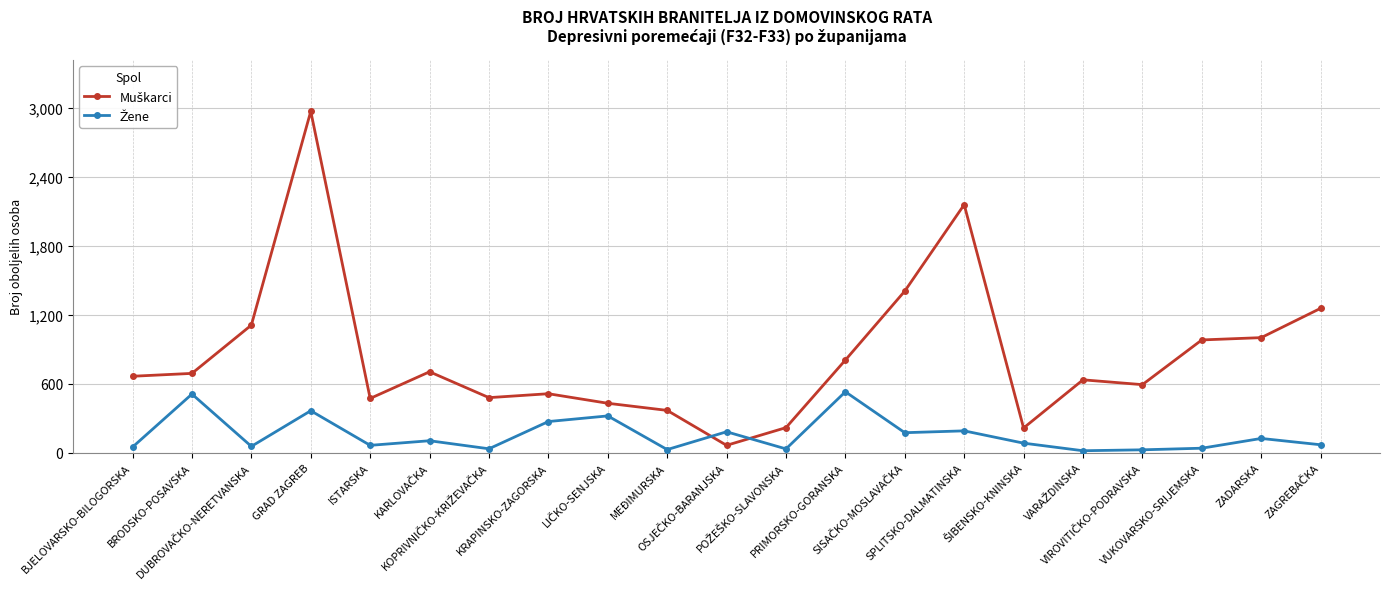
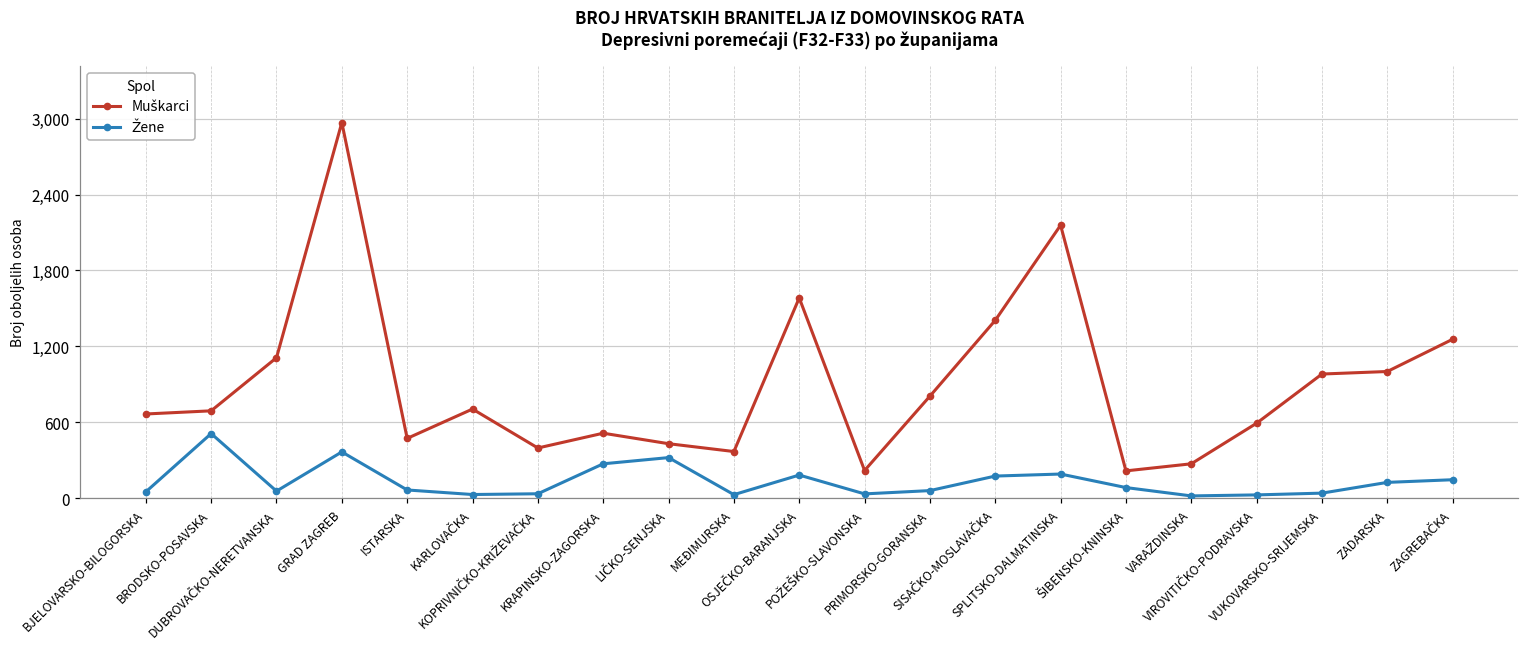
Žene, KARLOVAČKA: 100 -> 30
Muškarci, KOPRIVNIČKO-KRIŽEVAČKA: 480 -> 400
Muškarci, OSJEČKO-BARANJSKA: 60 -> 1,580
Žene, PRIMORSKO-GORANSKA: 530 -> 60
Muškarci, VARAŽDINSKA: 630 -> 270
Žene, ZAGREBAČKA: 70 -> 150
